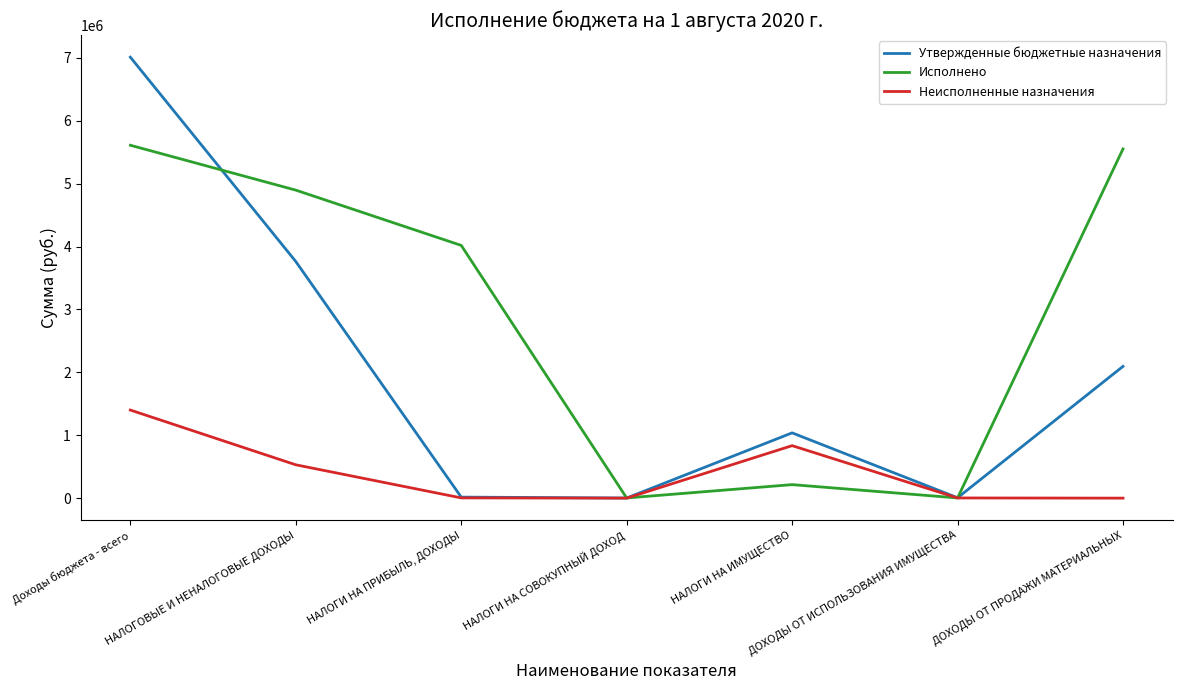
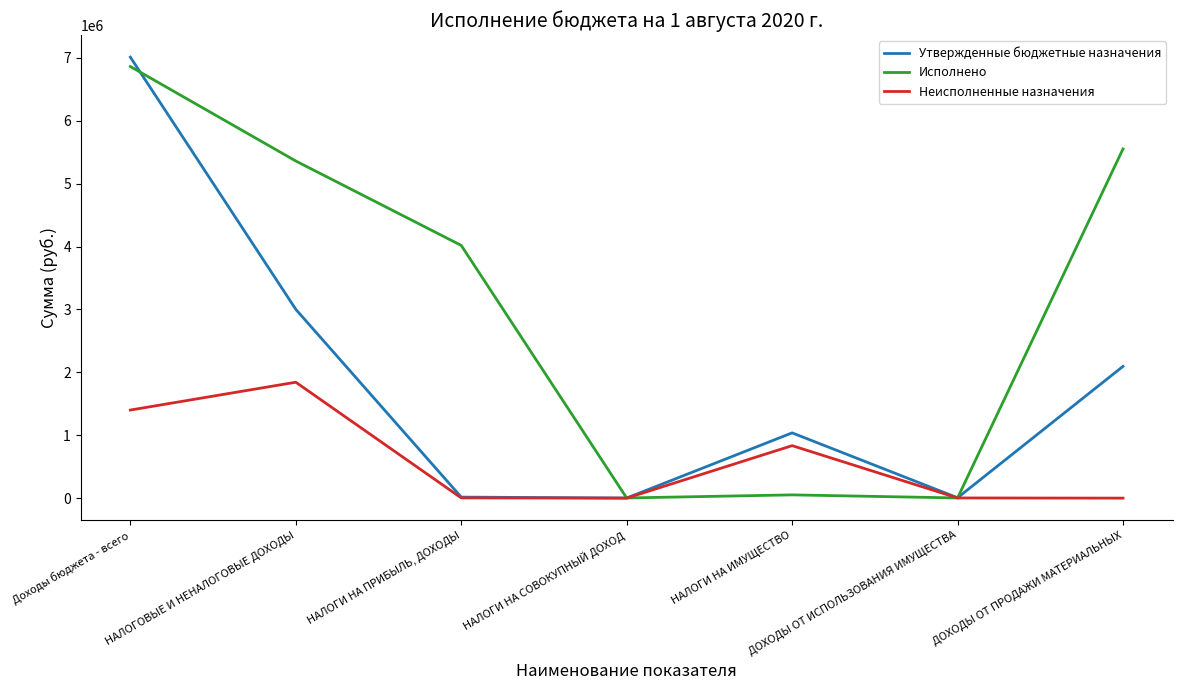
Исполнено, Доходы бюджета - всего: 5600000 -> 6900000
Утвержденные бюджетные назначения, НАЛОГОВЫЕ И НЕНАЛОГОВЫЕ ДОХОДЫ: 3800000 -> 3000000
Исполнено, НАЛОГОВЫЕ И НЕНАЛОГОВЫЕ ДОХОДЫ: 4900000 -> 5400000
Неисполненные назначения, НАЛОГОВЫЕ И НЕНАЛОГОВЫЕ ДОХОДЫ: 500000 -> 1800000
Исполнено, НАЛОГИ НА ИМУЩЕСТВО: 200000 -> 100000
